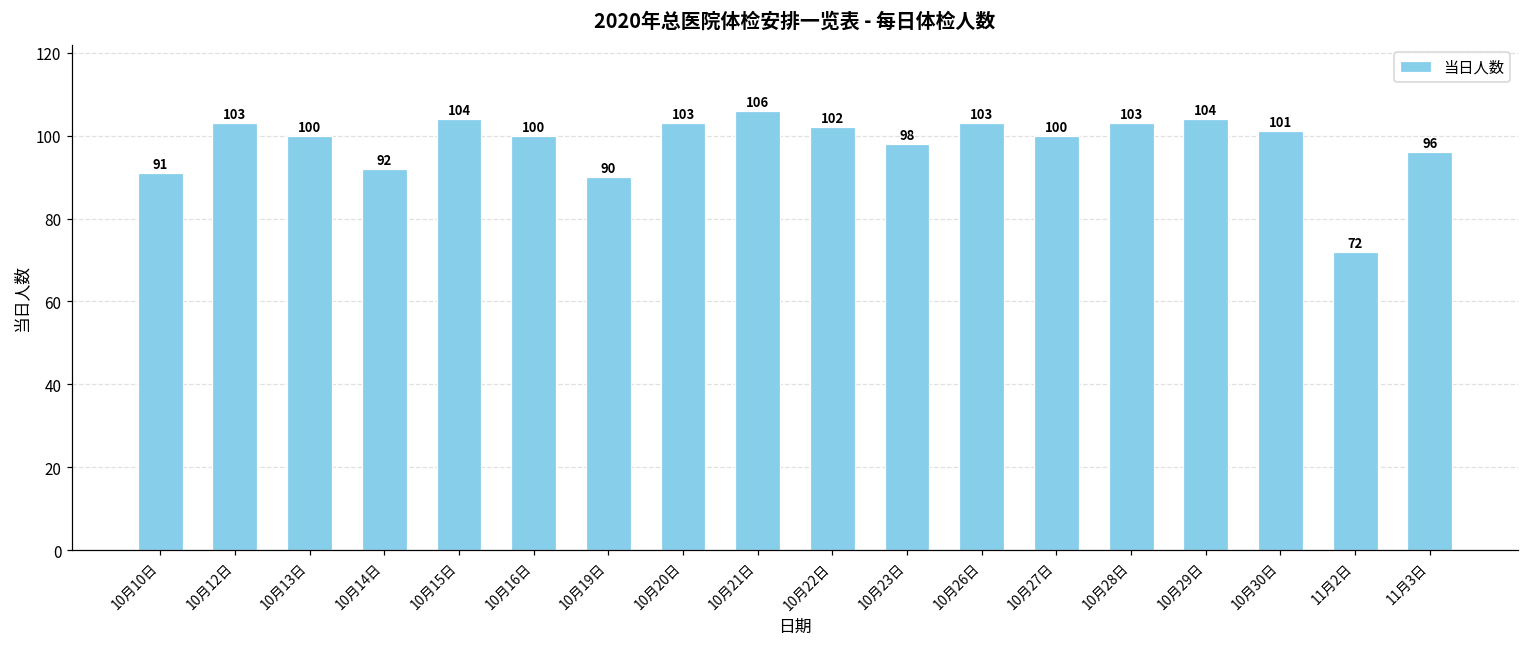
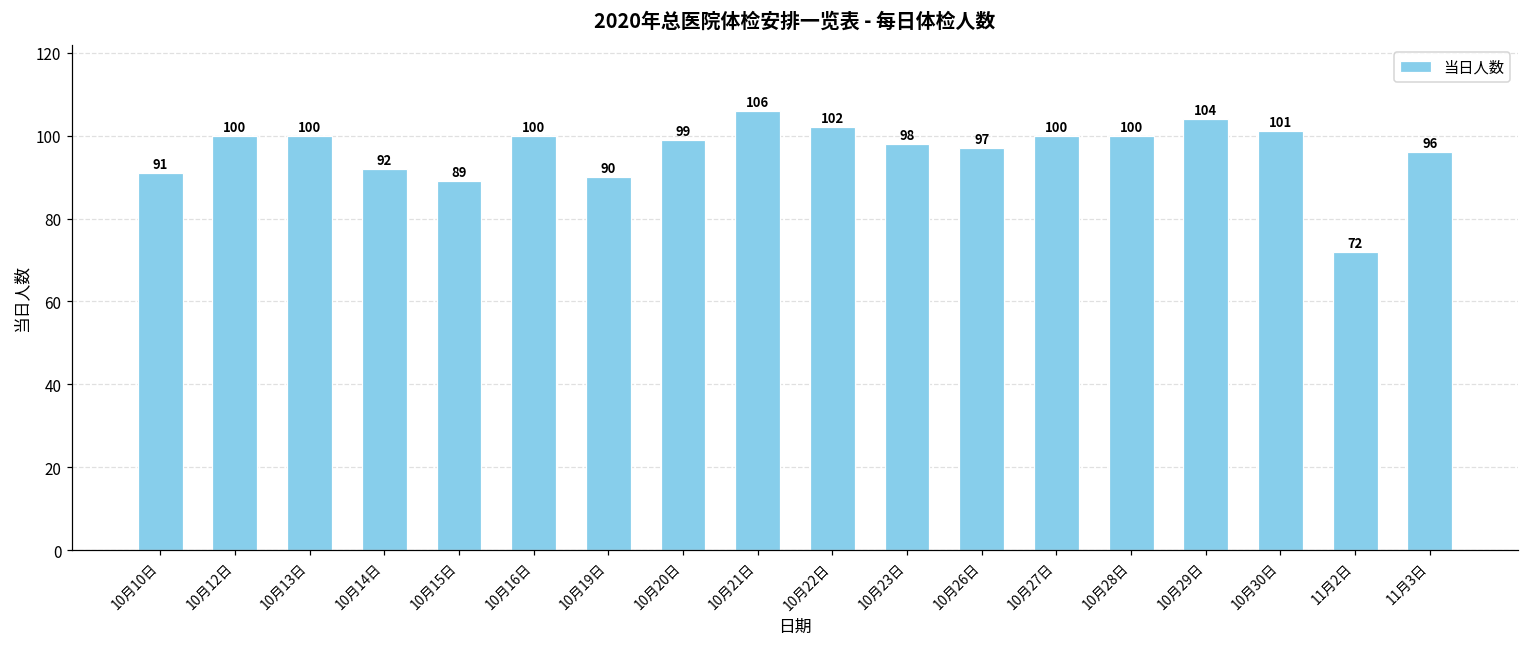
10月12日: 103 -> 100
10月15日: 104 -> 89
10月20日: 103 -> 99
10月26日: 103 -> 97
10月28日: 103 -> 100
